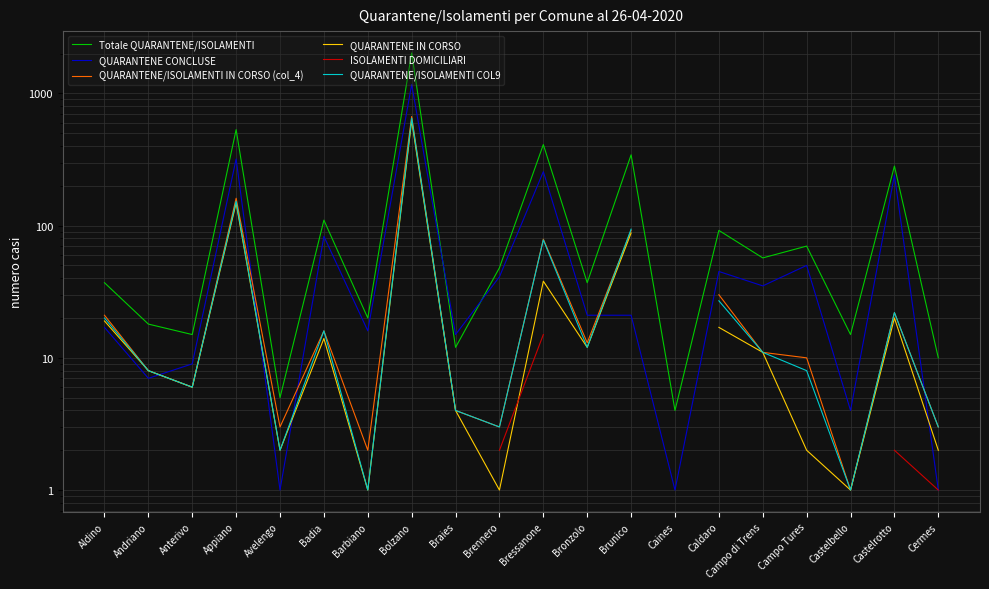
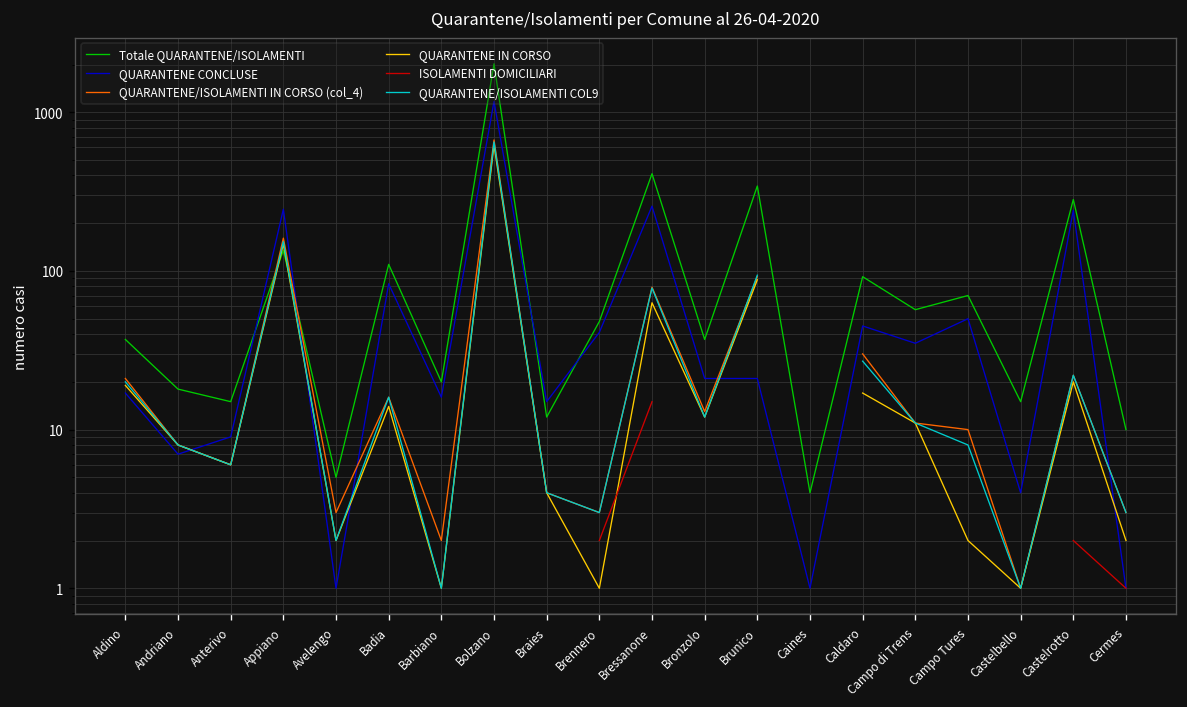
Totale QUARANTENE/ISOLAMENTI, Appiano: 530 -> 140
QUARANTENE CONCLUSE, Appiano: 320 -> 250
QUARANTENE IN CORSO, Bressanone: 38 -> 60
